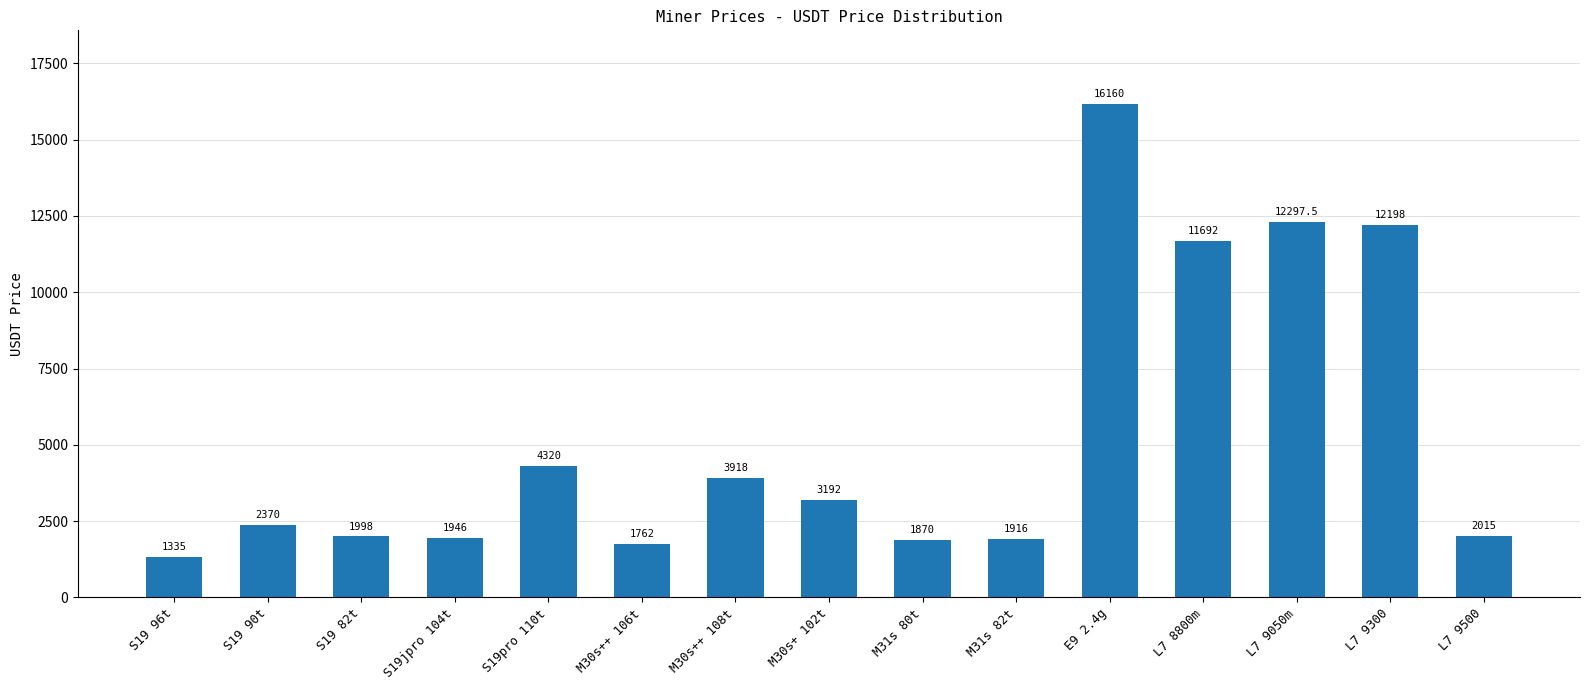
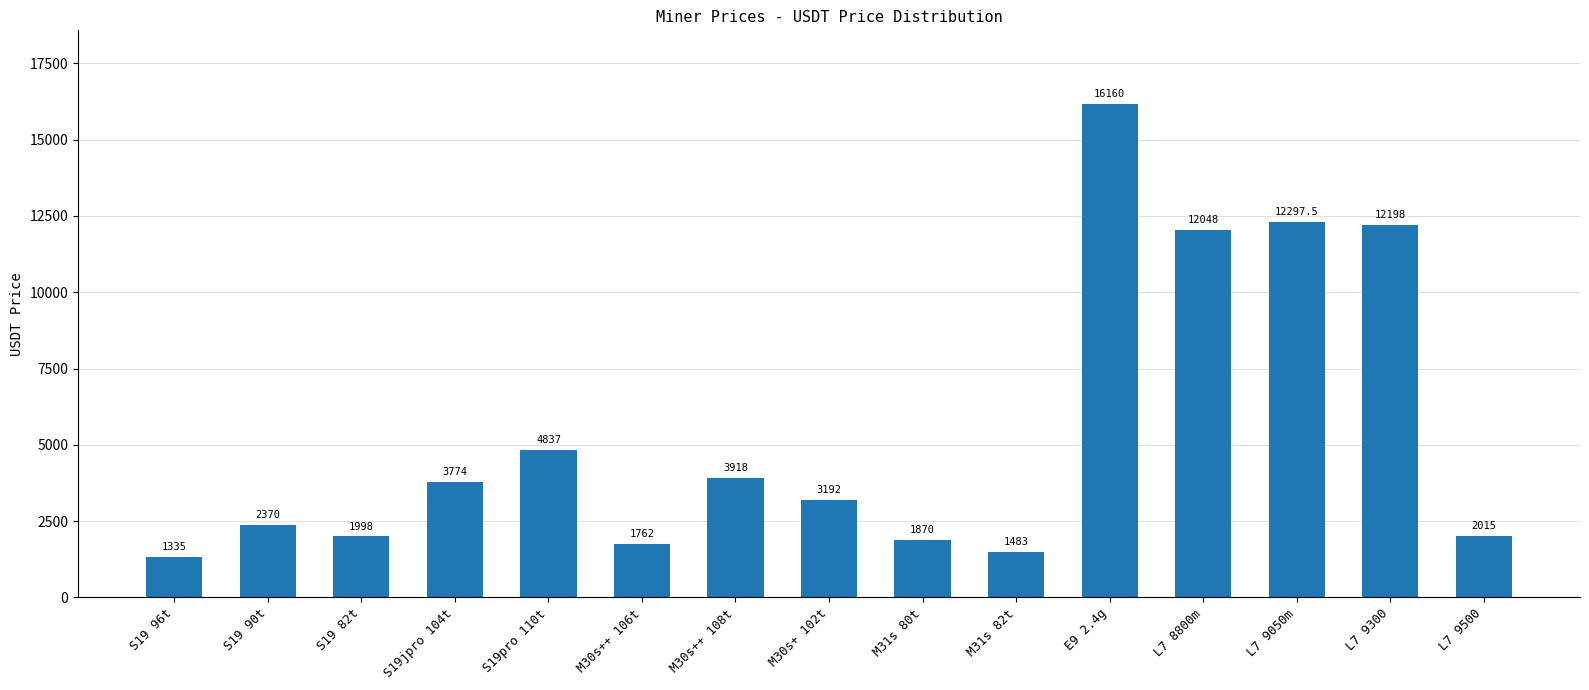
S19jpro 104t: 1946 -> 3774
S19pro 110t: 4320 -> 4837
M31s 82t: 1916 -> 1483
L7 8800m: 11692 -> 12048
